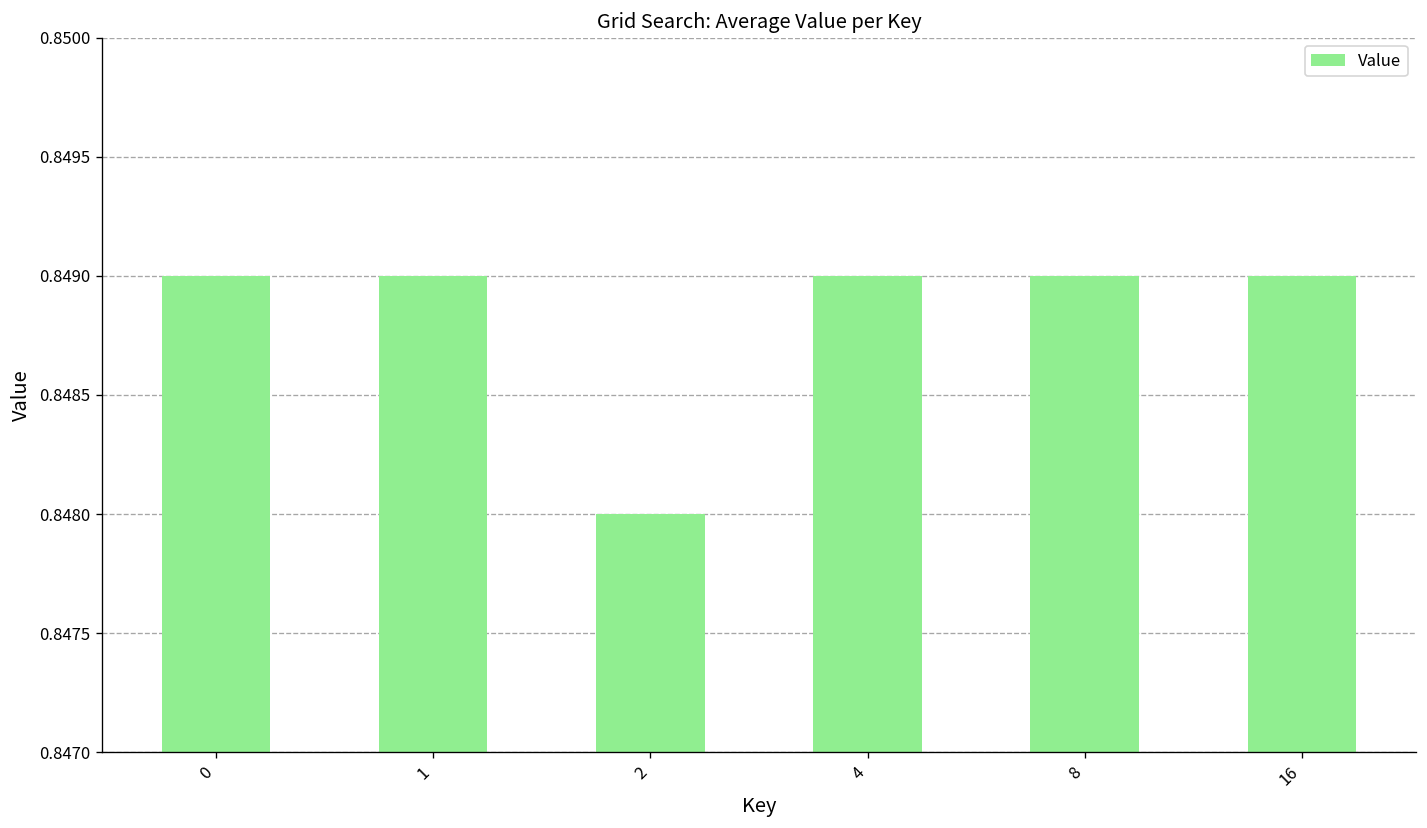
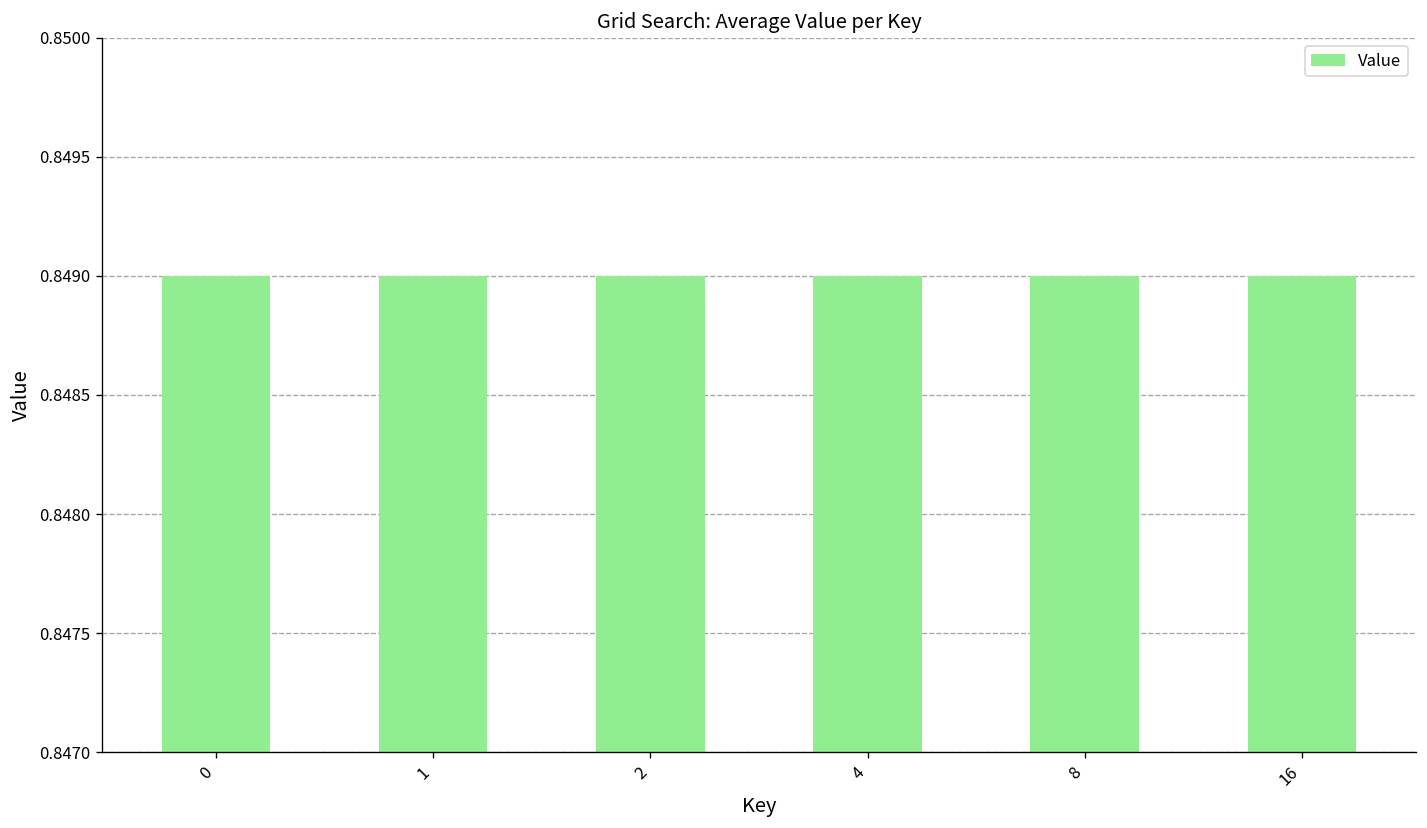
2: 0.848 -> 0.849
